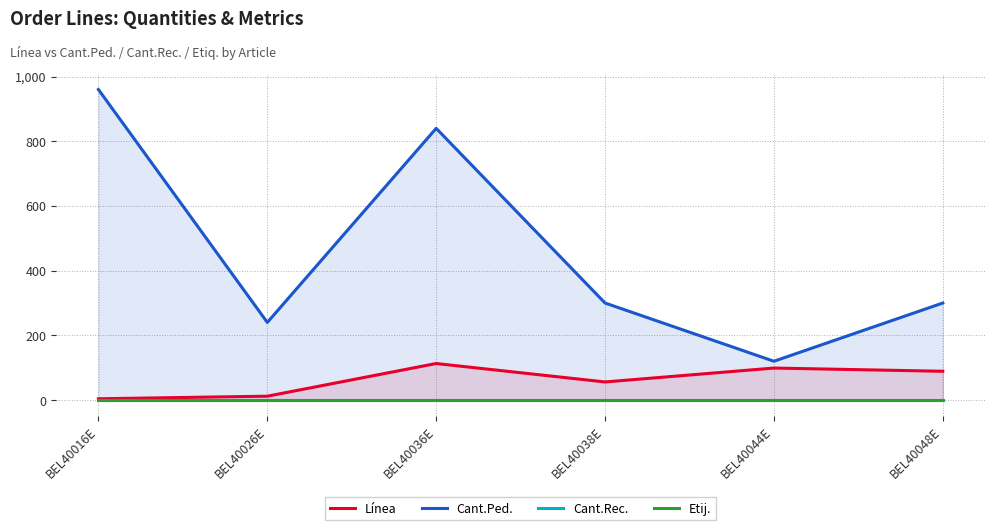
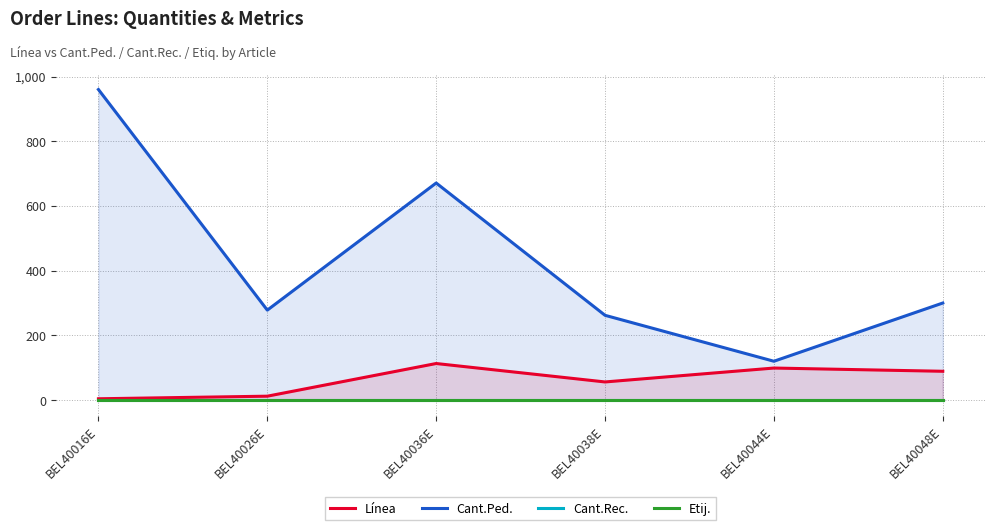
Cant.Ped., BEL40026E: 240 -> 280
Cant.Ped., BEL40036E: 840 -> 670
Cant.Ped., BEL40038E: 300 -> 260
